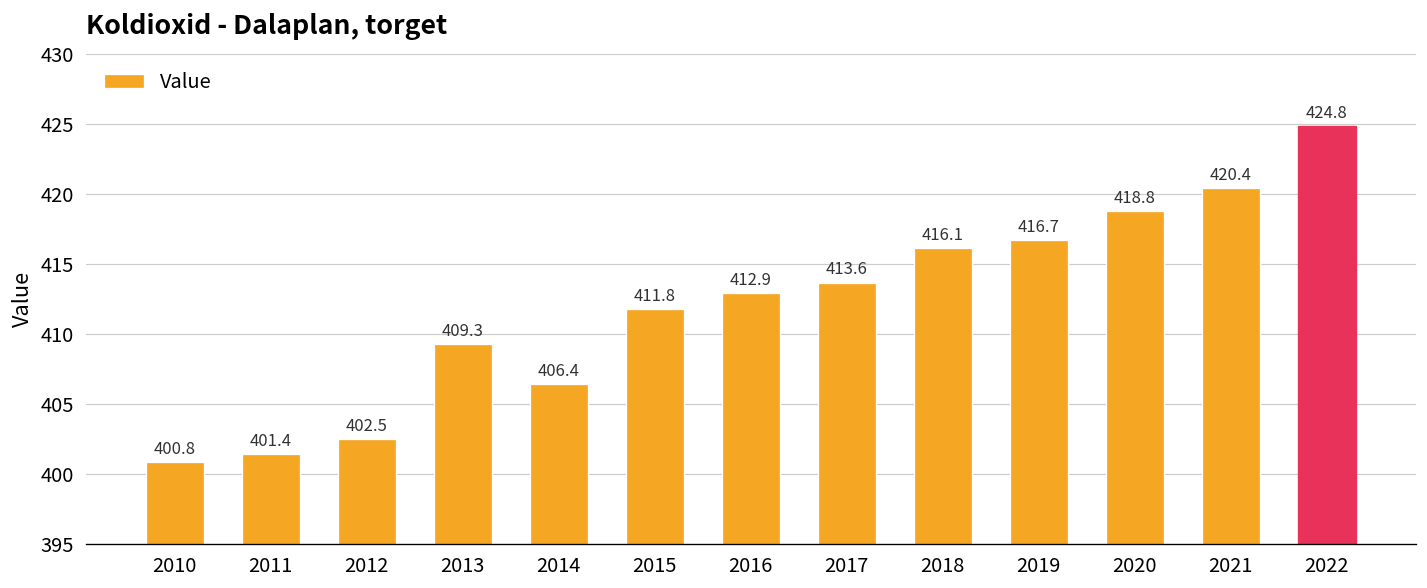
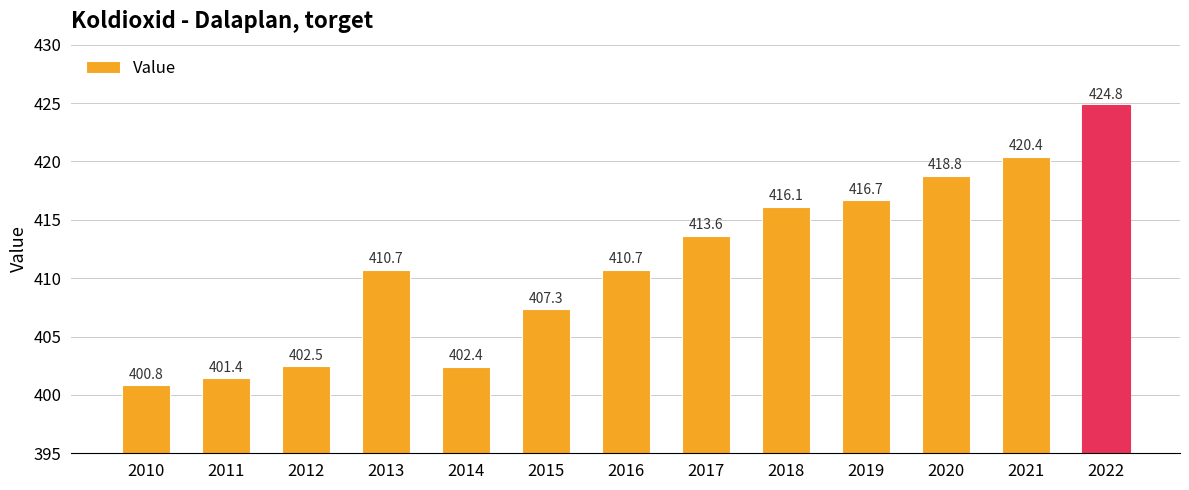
2013: 409.3 -> 410.7
2014: 406.4 -> 402.4
2015: 411.8 -> 407.3
2016: 412.9 -> 410.7
